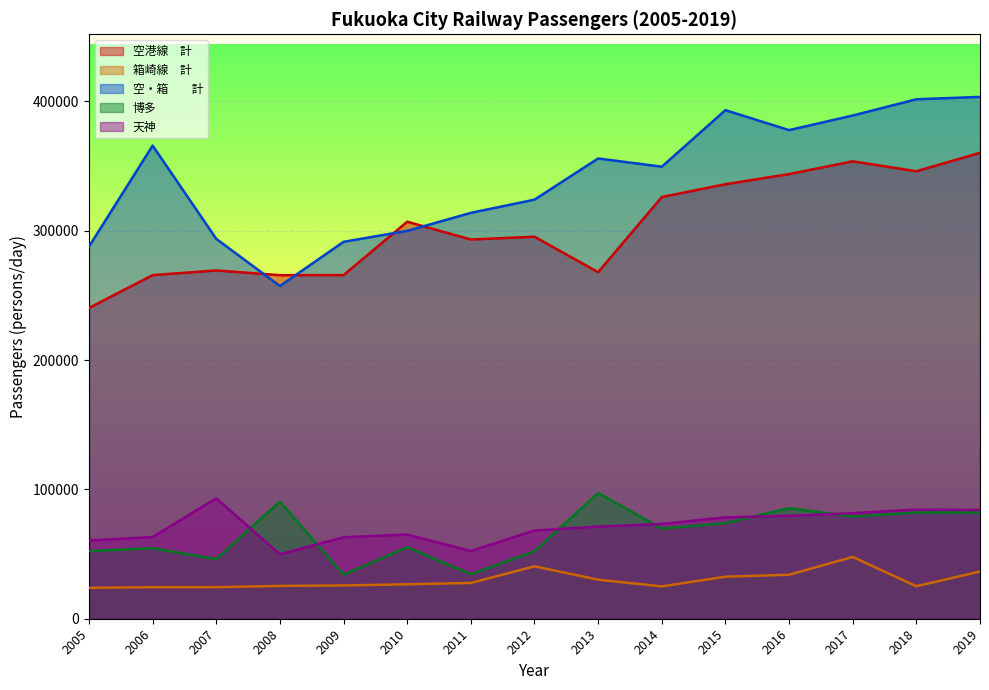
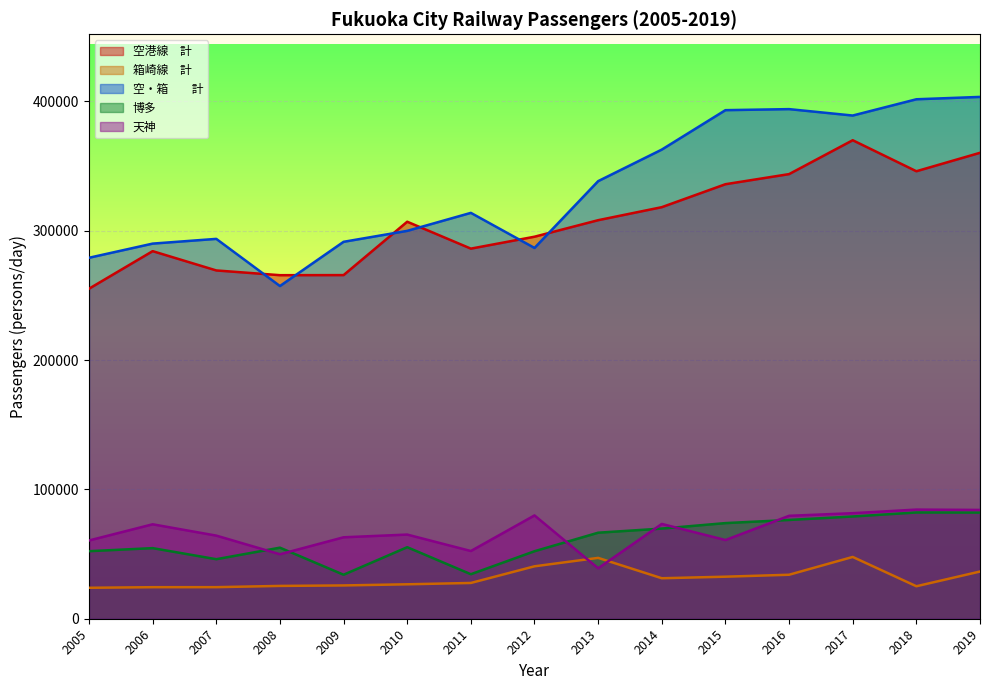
空港線 計, 2005: 240000 -> 255000
空・箱 計, 2005: 288000 -> 279000
空港線 計, 2006: 266000 -> 284000
空・箱 計, 2006: 366000 -> 290000
天神, 2006: 63000 -> 73000
天神, 2007: 93000 -> 64000
博多, 2008: 91000 -> 55000
空港線 計, 2011: 293000 -> 286000
空・箱 計, 2012: 324000 -> 287000
天神, 2012: 68000 -> 80000
空港線 計, 2013: 268000 -> 308000
箱崎線 計, 2013: 30000 -> 47000
空・箱 計, 2013: 356000 -> 338000
博多, 2013: 97000 -> 67000
天神, 2013: 71000 -> 39000
空港線 計, 2014: 326000 -> 318000
箱崎線 計, 2014: 25000 -> 31000
空・箱 計, 2014: 350000 -> 363000
天神, 2015: 78000 -> 61000
空・箱 計, 2016: 378000 -> 394000
博多, 2016: 86000 -> 76000
空港線 計, 2017: 354000 -> 370000
